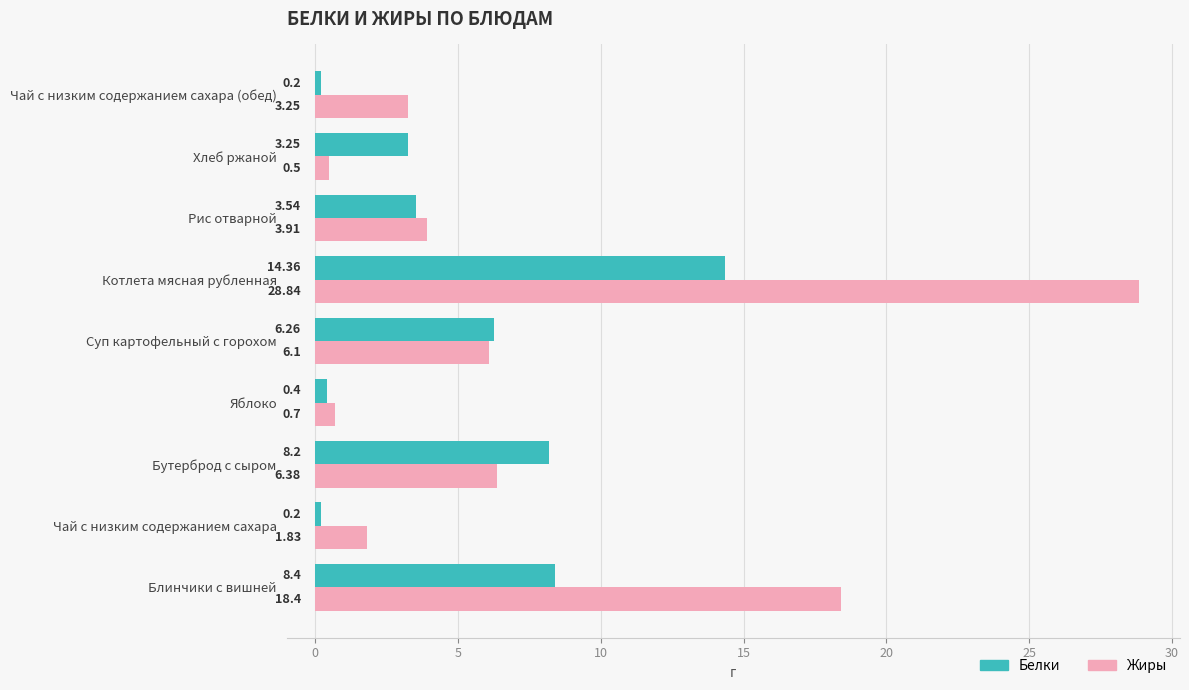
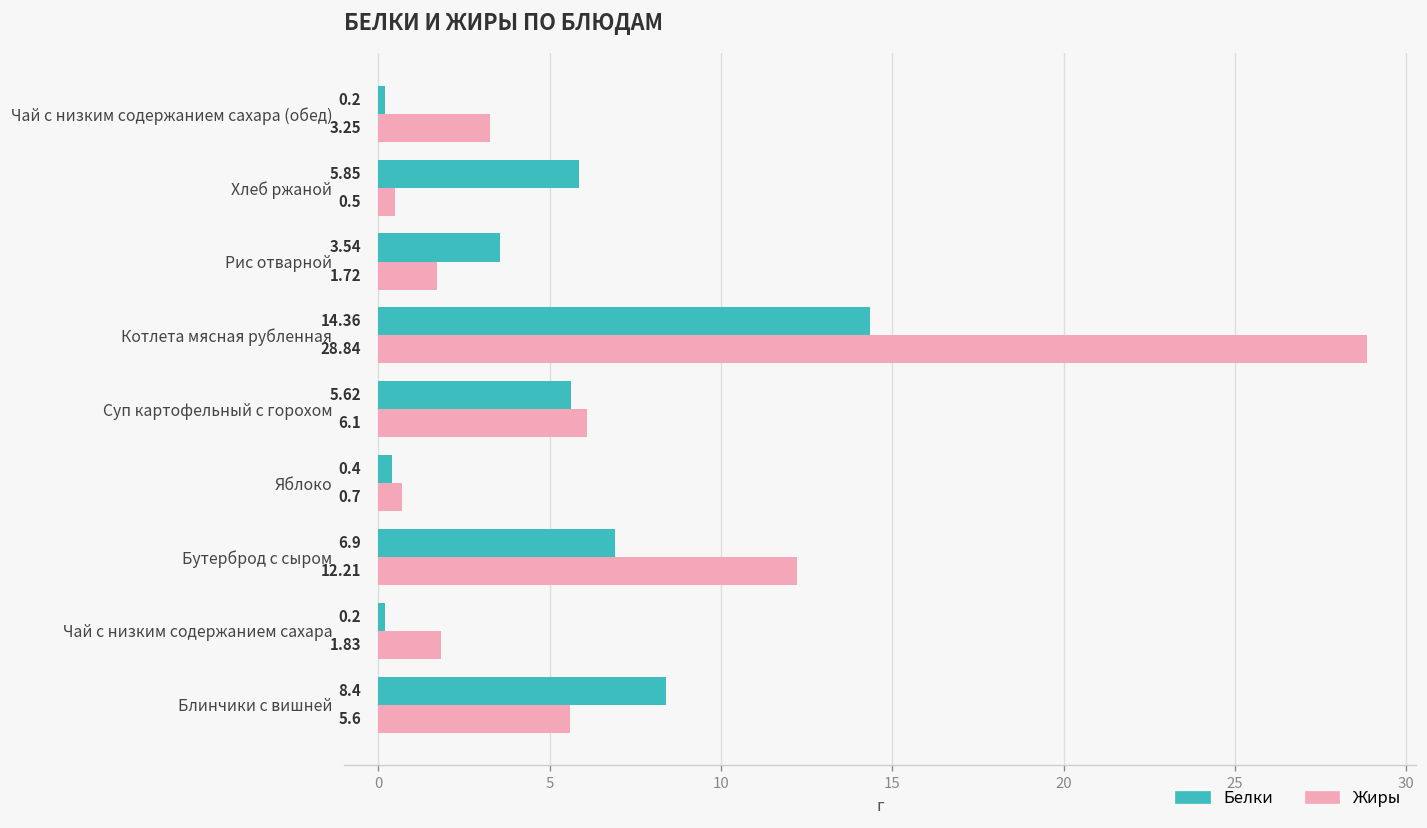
Белки, Хлеб ржаной: 3.25 -> 5.85
Жиры, Рис отварной: 3.91 -> 1.72
Белки, Суп картофельный с горохом: 6.26 -> 5.62
Белки, Бутерброд с сыром: 8.2 -> 6.9
Жиры, Бутерброд с сыром: 6.38 -> 12.21
Жиры, Блинчики с вишней: 18.4 -> 5.6
